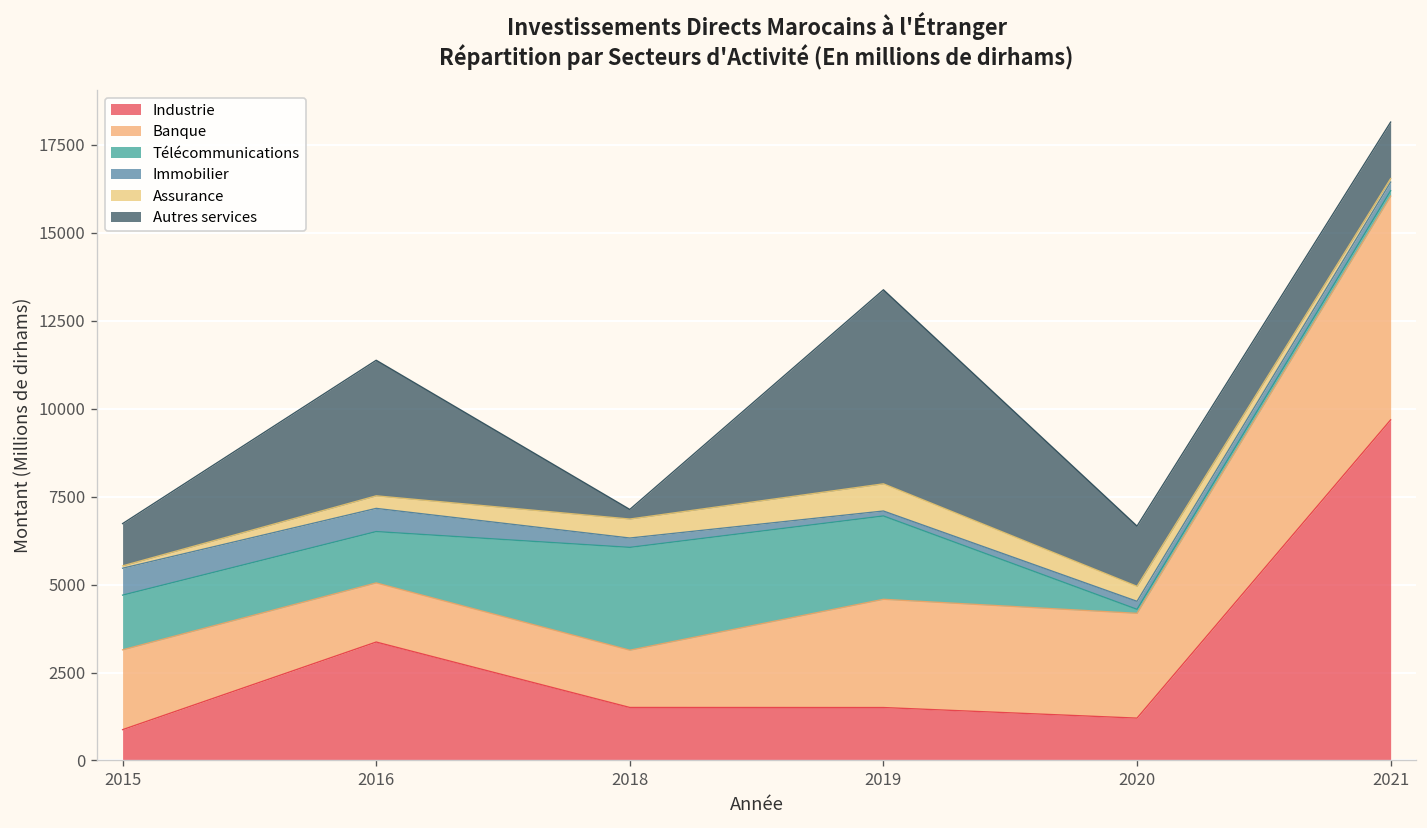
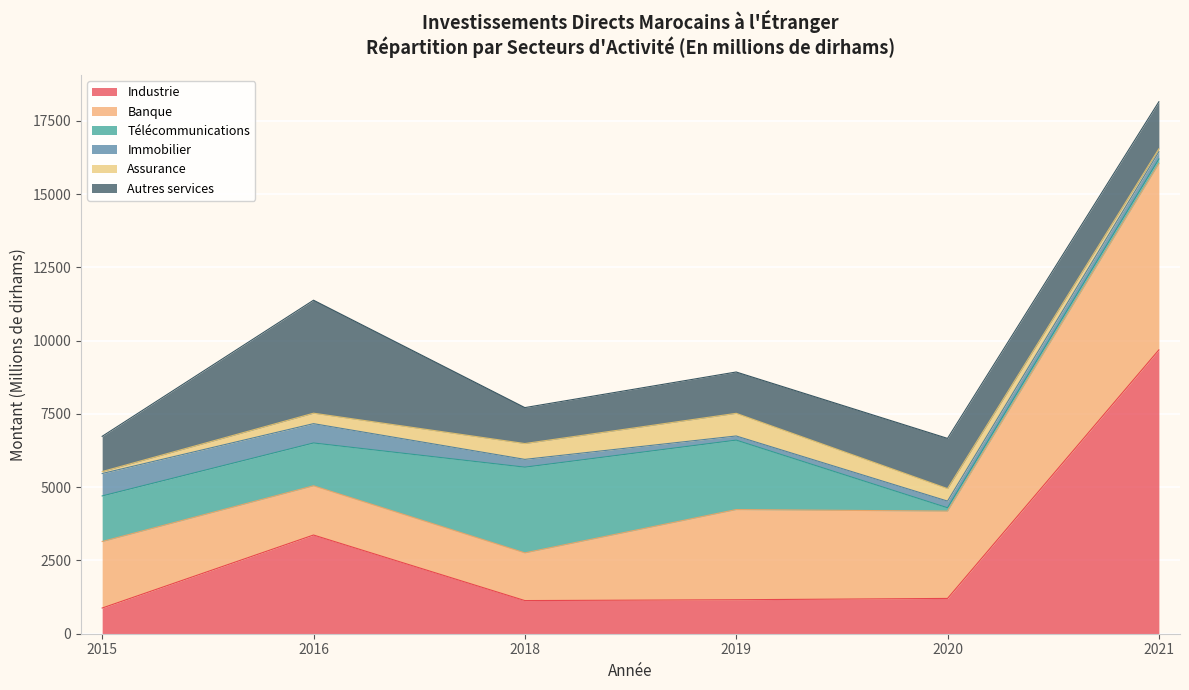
Industrie, 2018: 1500 -> 1100
Autres services, 2018: 300 -> 1200
Industrie, 2019: 1500 -> 1200
Autres services, 2019: 5500 -> 1400
